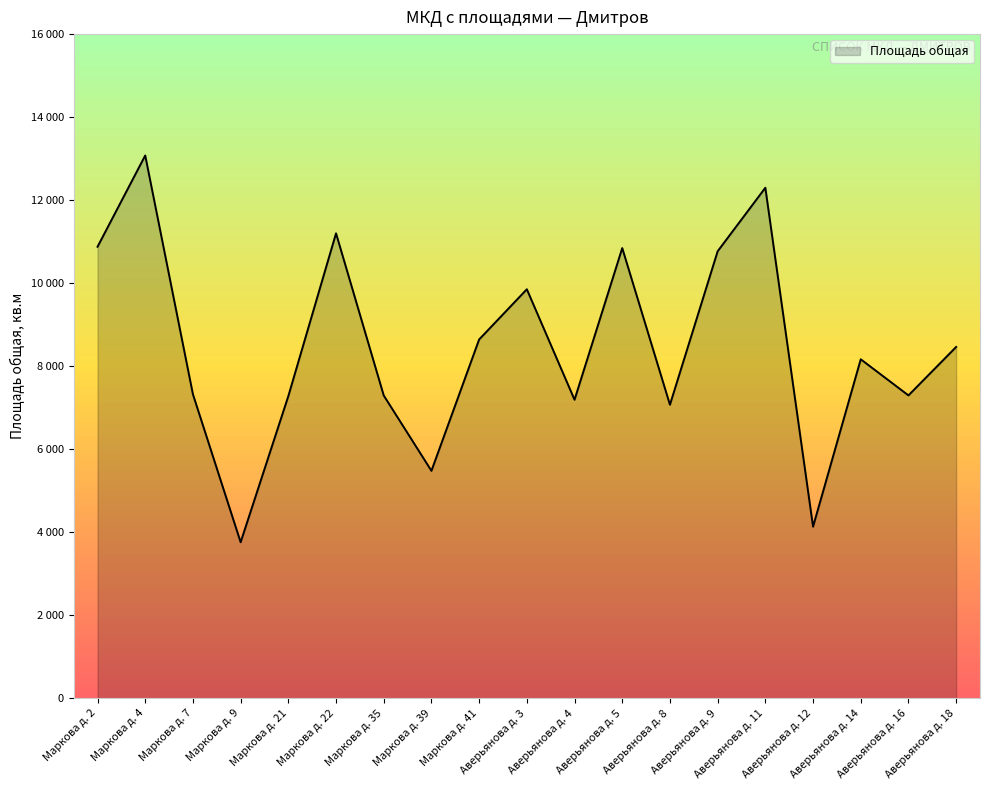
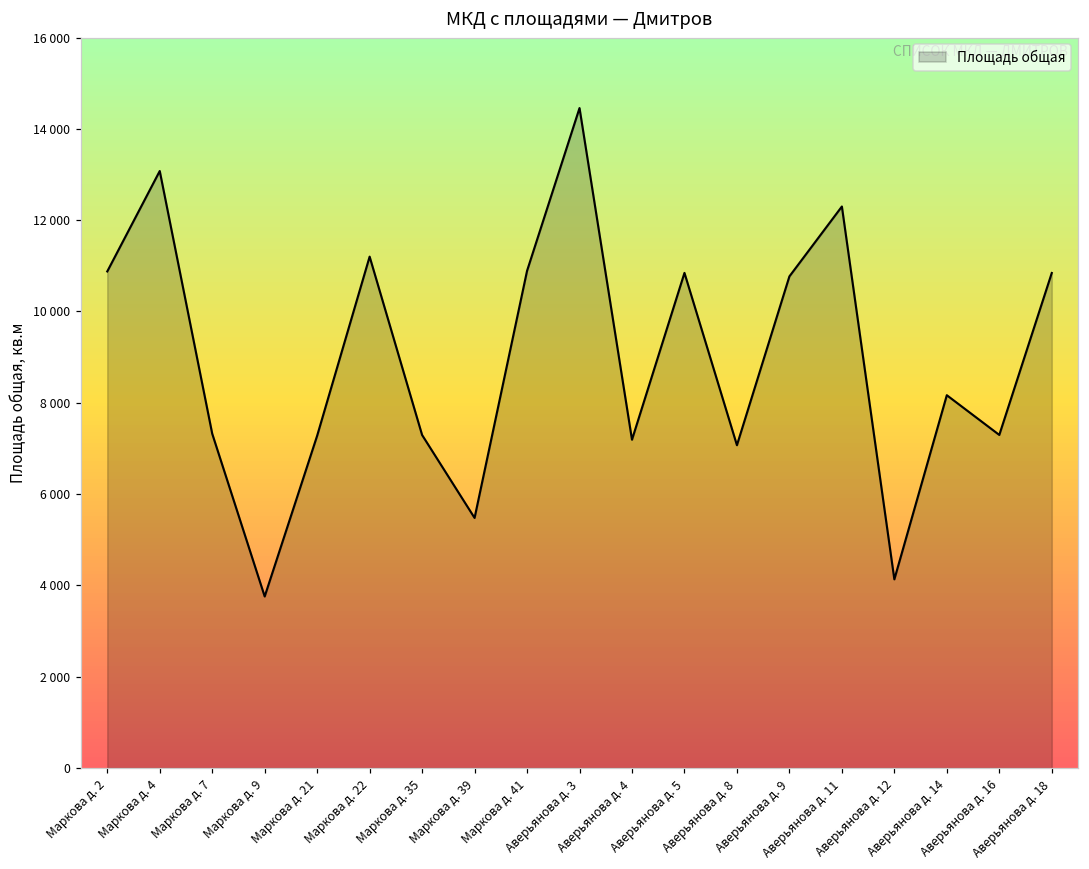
Площадь общая, Маркова д. 41: 8600 -> 10900
Площадь общая, Аверьянова д. 3: 9900 -> 14500
Площадь общая, Аверьянова д. 18: 8500 -> 10800
